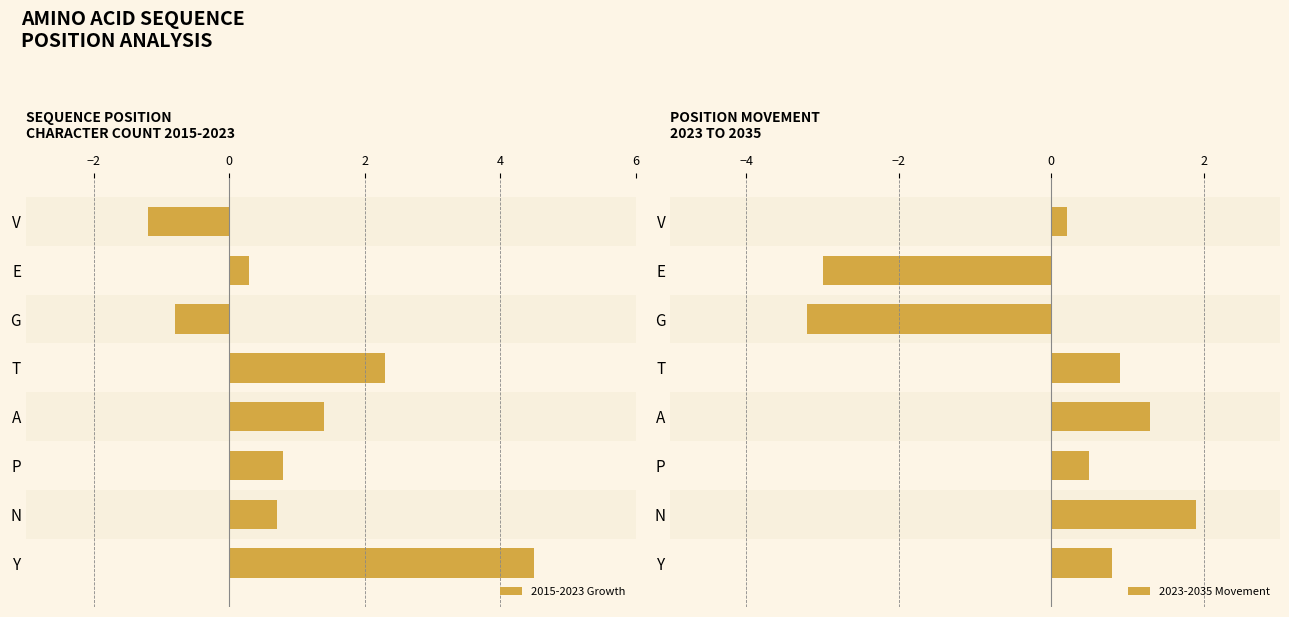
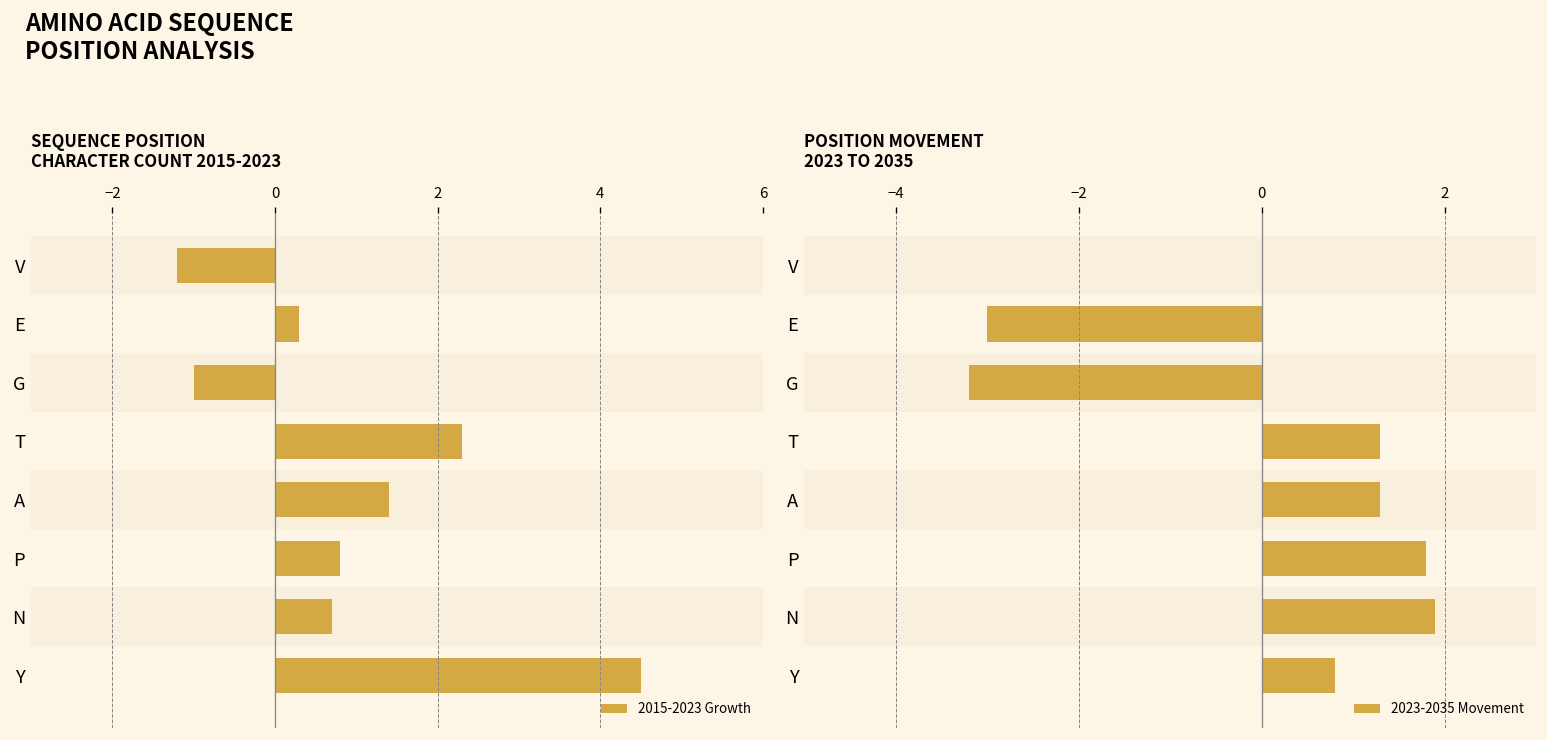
SEQUENCE POSITION CHARACTER COUNT 2015-2023, G: -0.8 -> -1.0
POSITION MOVEMENT 2023 TO 2035, V: 0.2 -> 0.0
POSITION MOVEMENT 2023 TO 2035, T: 0.9 -> 1.3
POSITION MOVEMENT 2023 TO 2035, P: 0.5 -> 1.8
